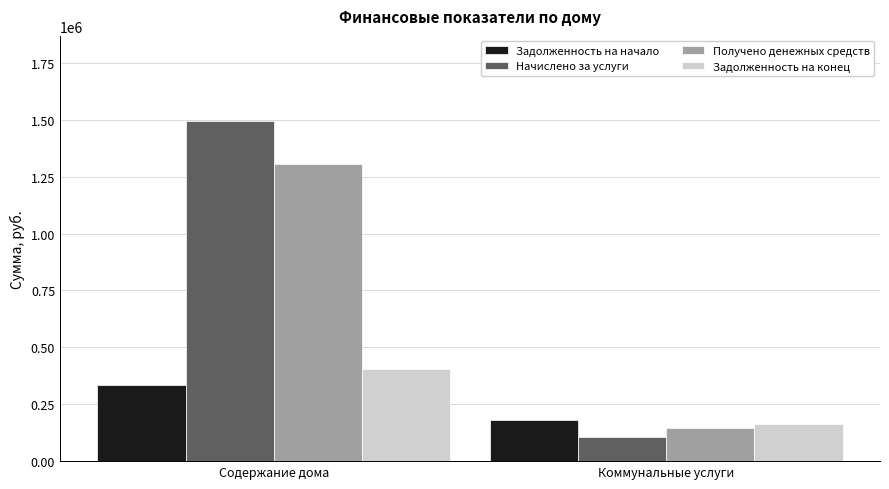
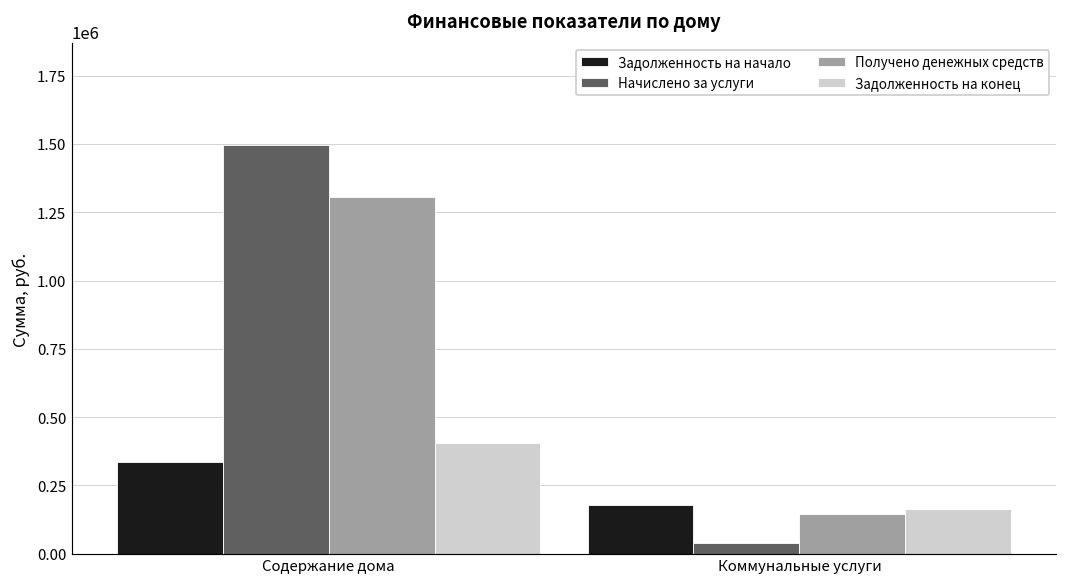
Начислено за услуги, Коммунальные услуги: 110000 -> 40000
